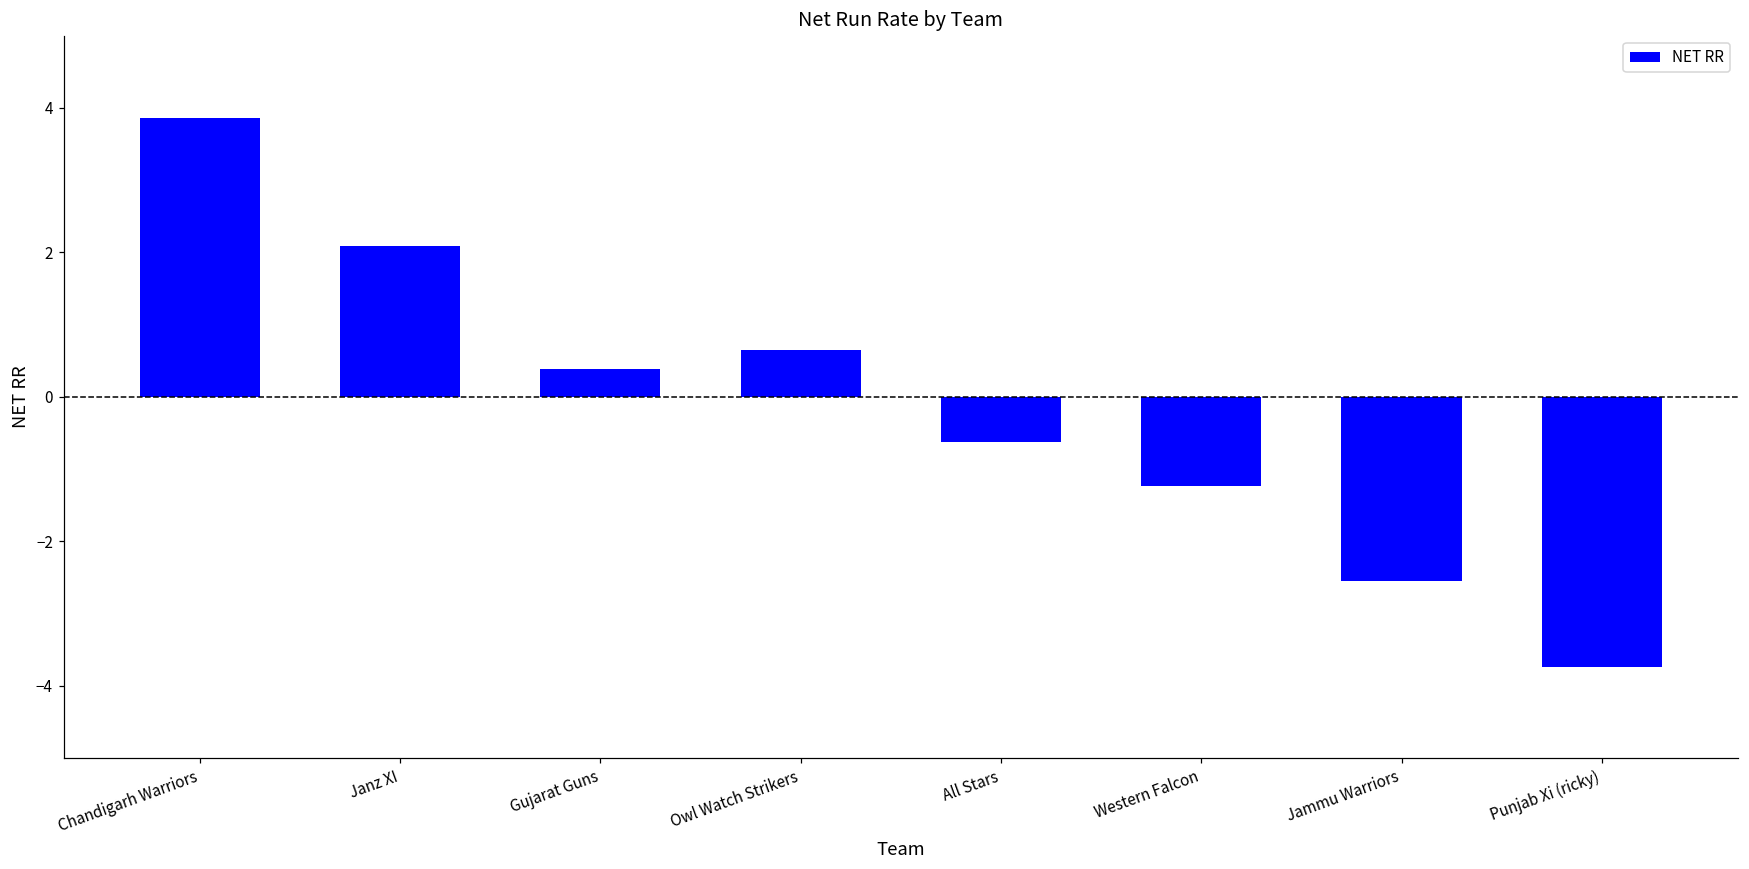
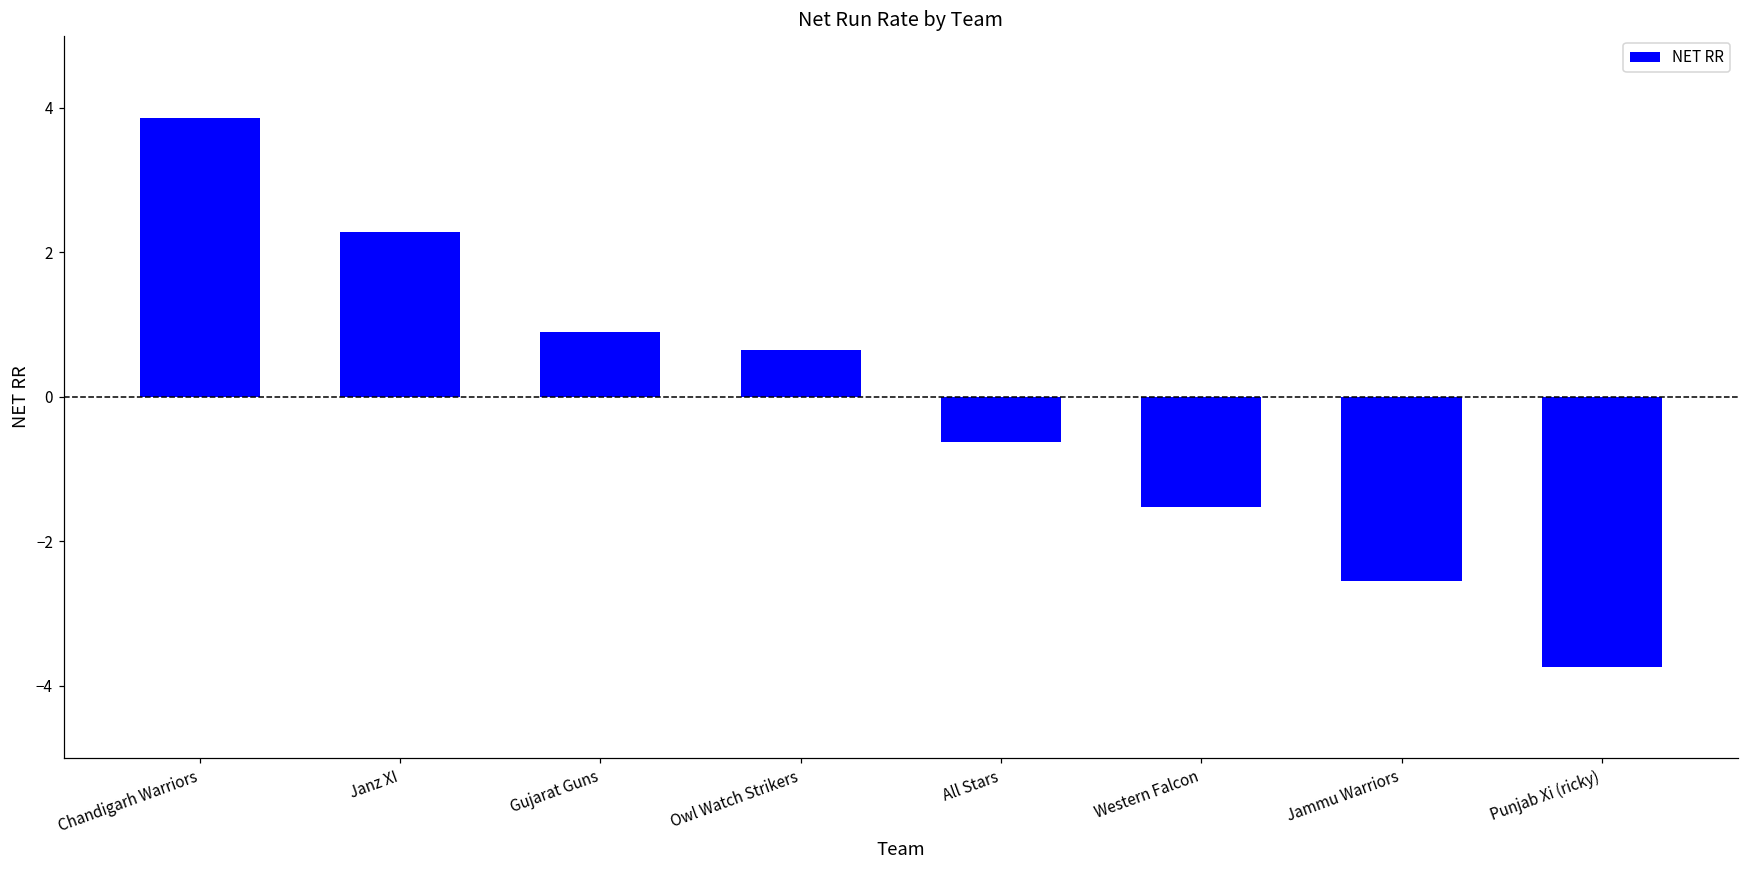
Janz XI: 2.1 -> 2.3
Gujarat Guns: 0.4 -> 0.9
Western Falcon: -1.2 -> -1.5
